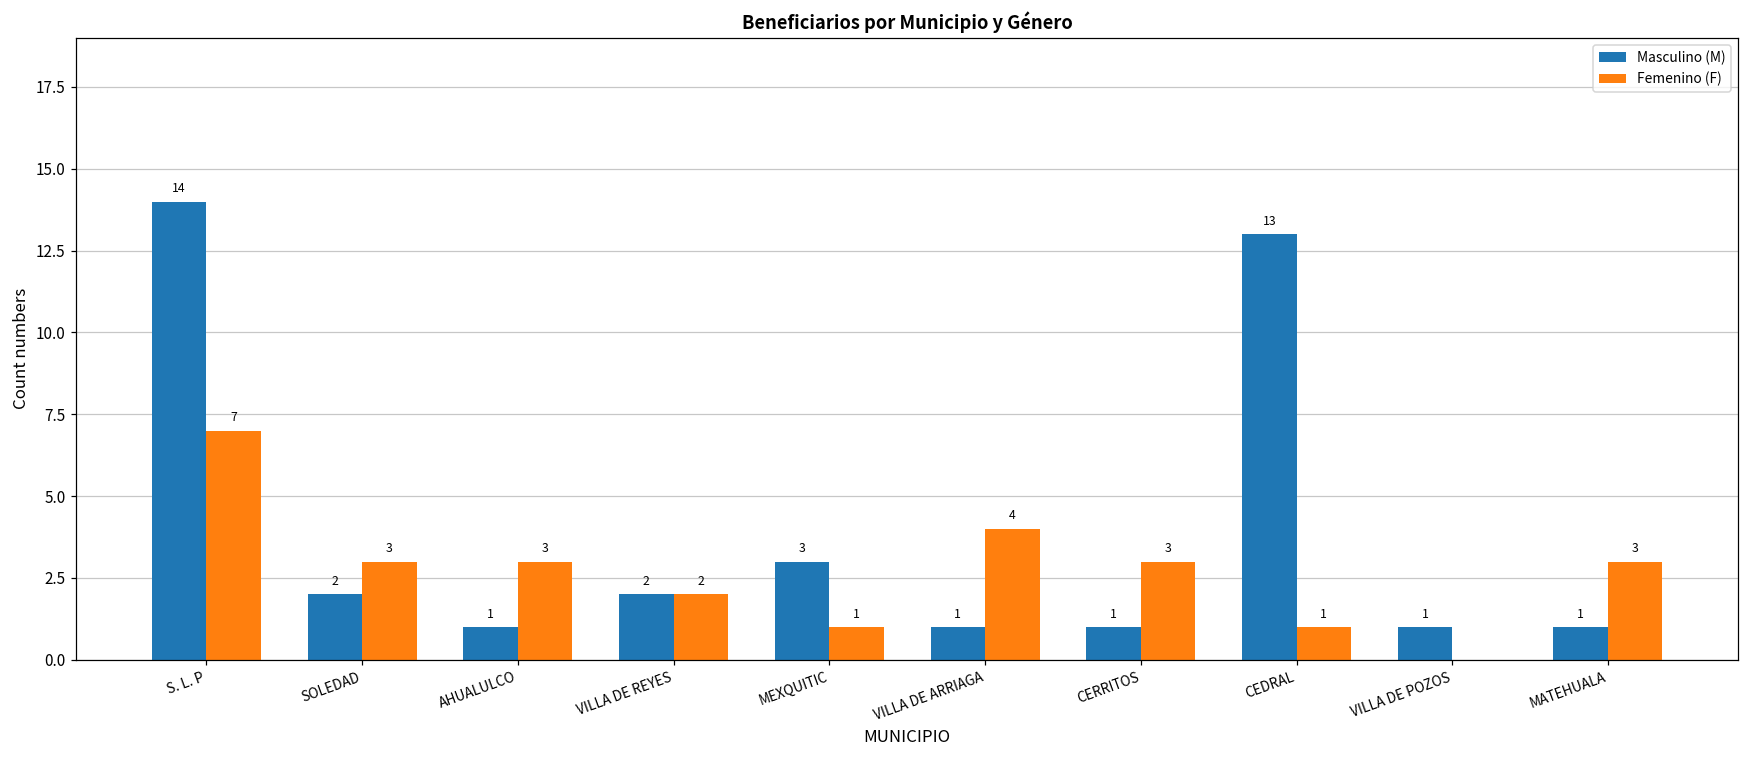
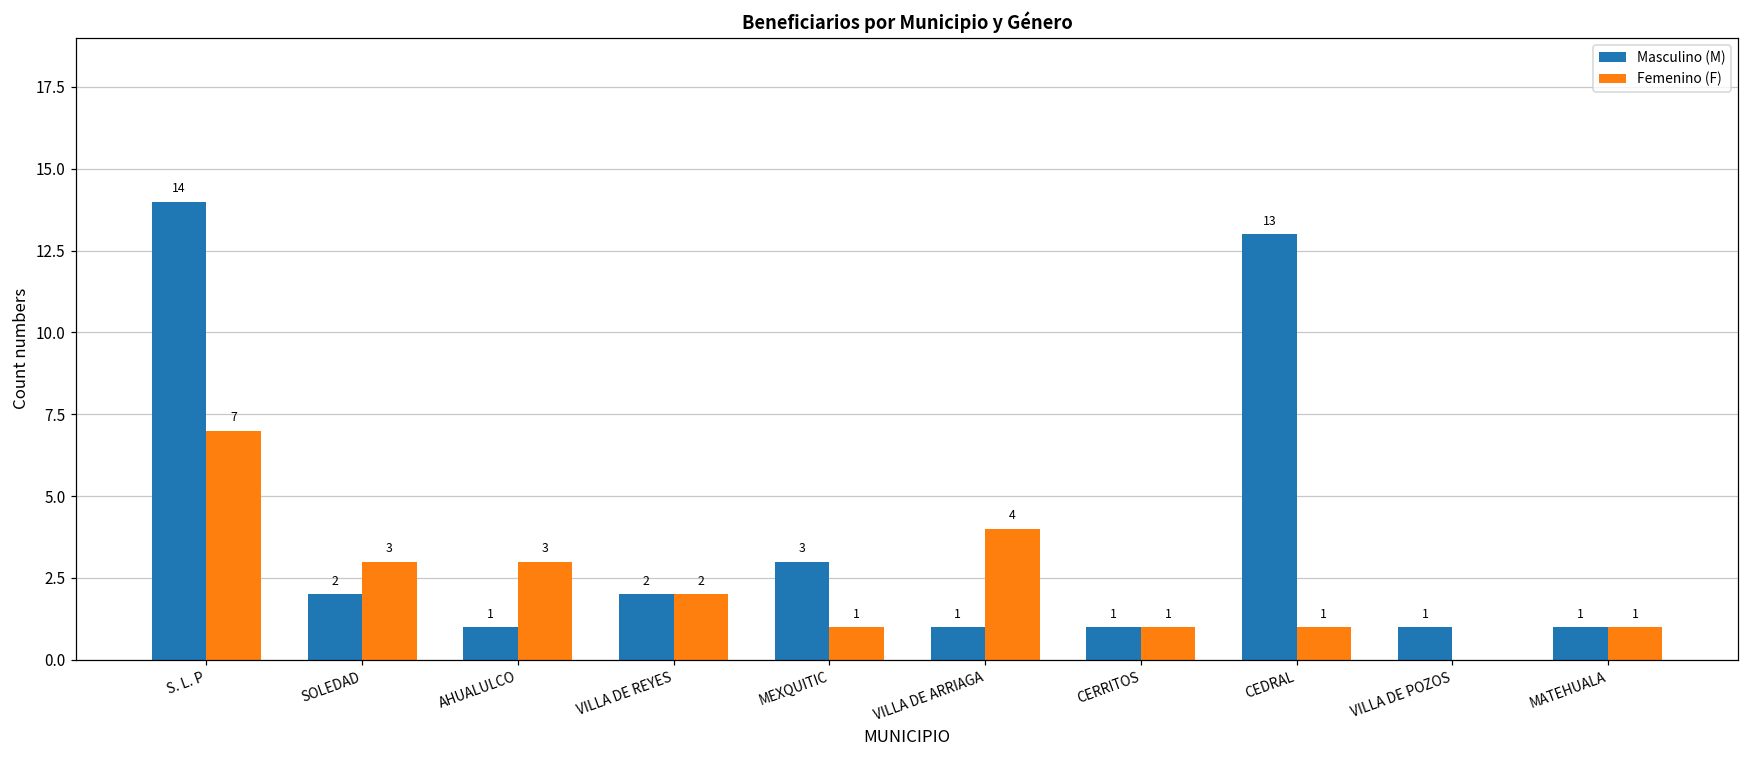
Femenino (F), CERRITOS: 3 -> 1
Femenino (F), MATEHUALA: 3 -> 1
